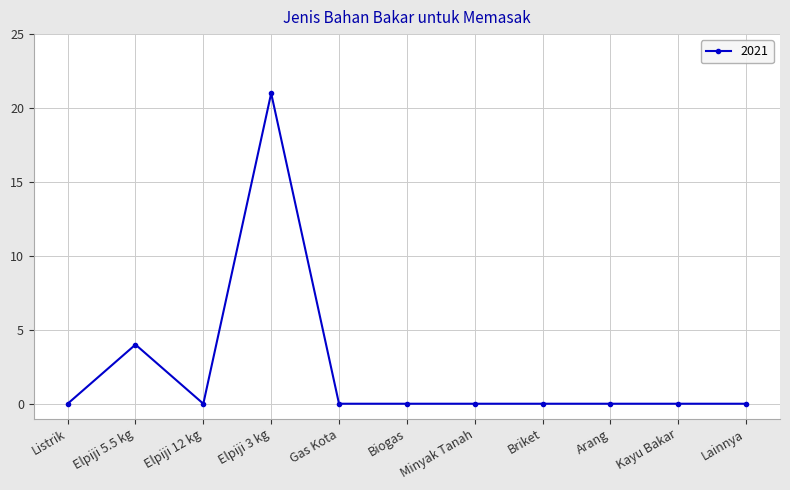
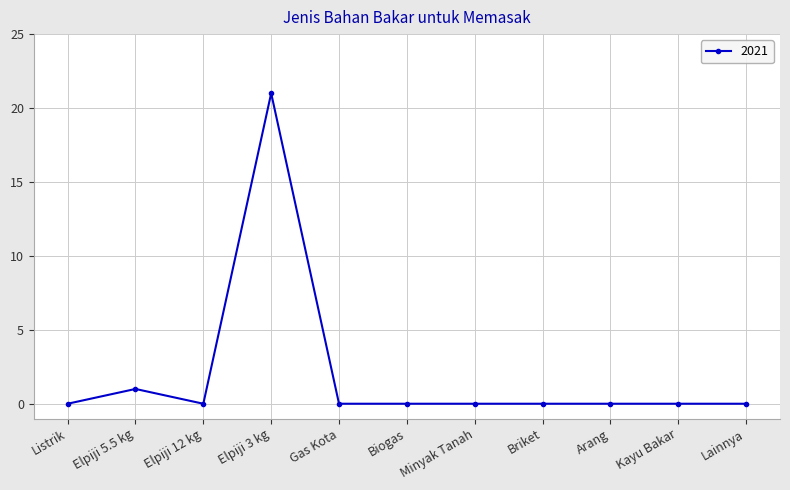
Elpiji 5.5 kg: 4 -> 1
